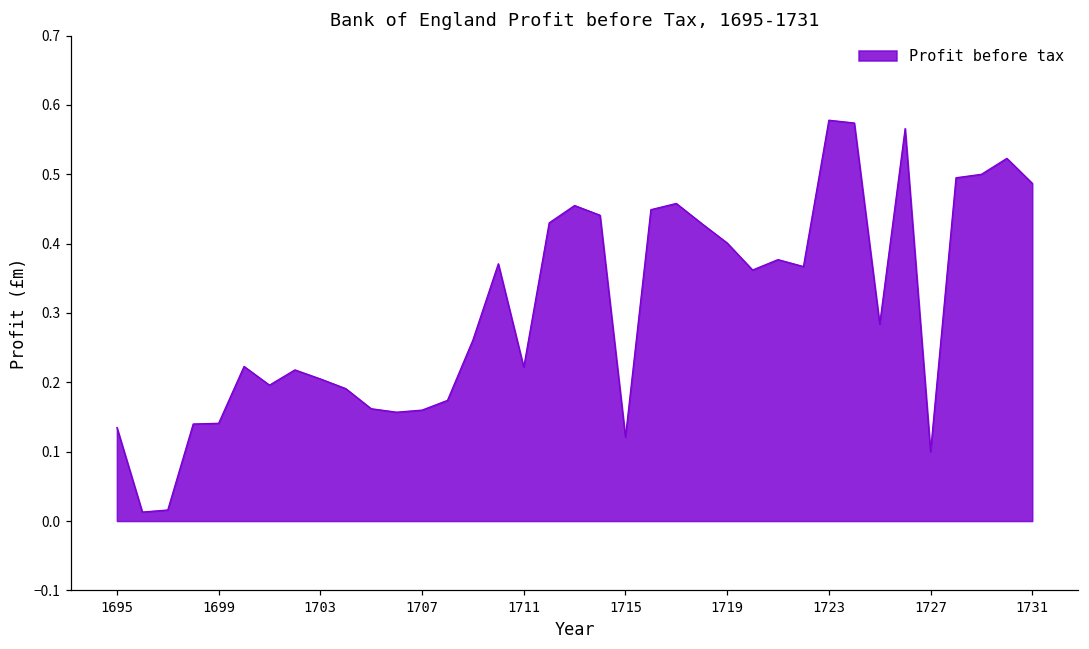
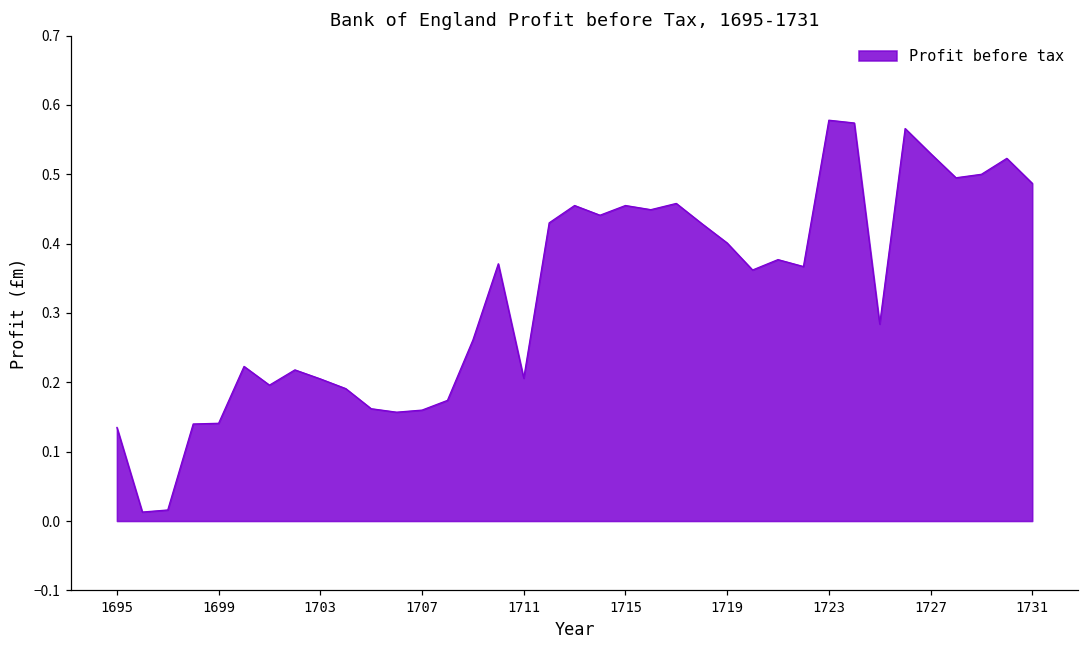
1711: 0.22 -> 0.21
1715: 0.12 -> 0.46
1727: 0.10 -> 0.53
